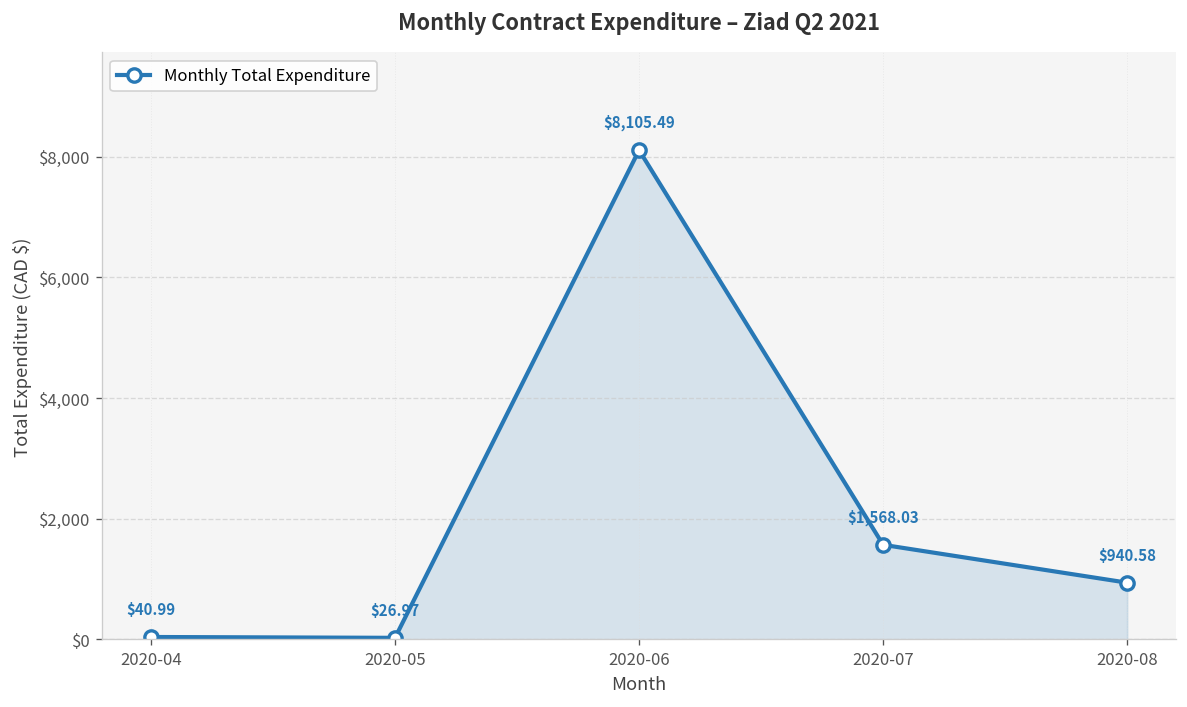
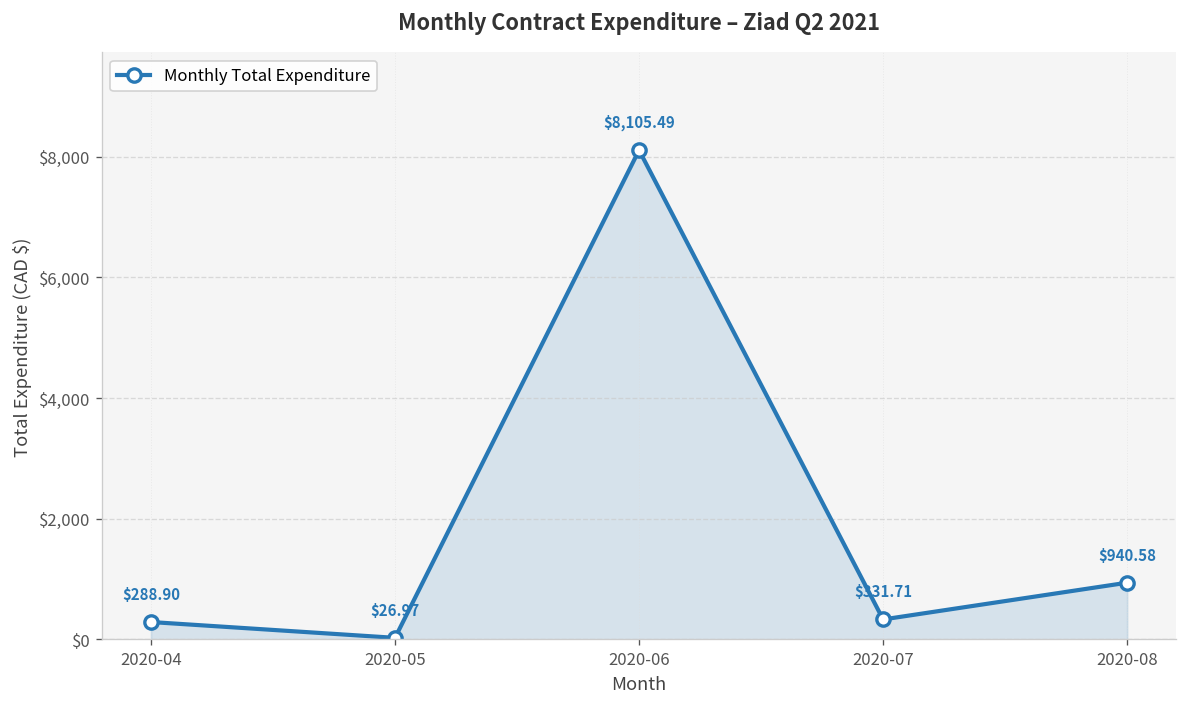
2020-04: $40.99 -> $288.90
2020-07: $1,568.03 -> $331.71
